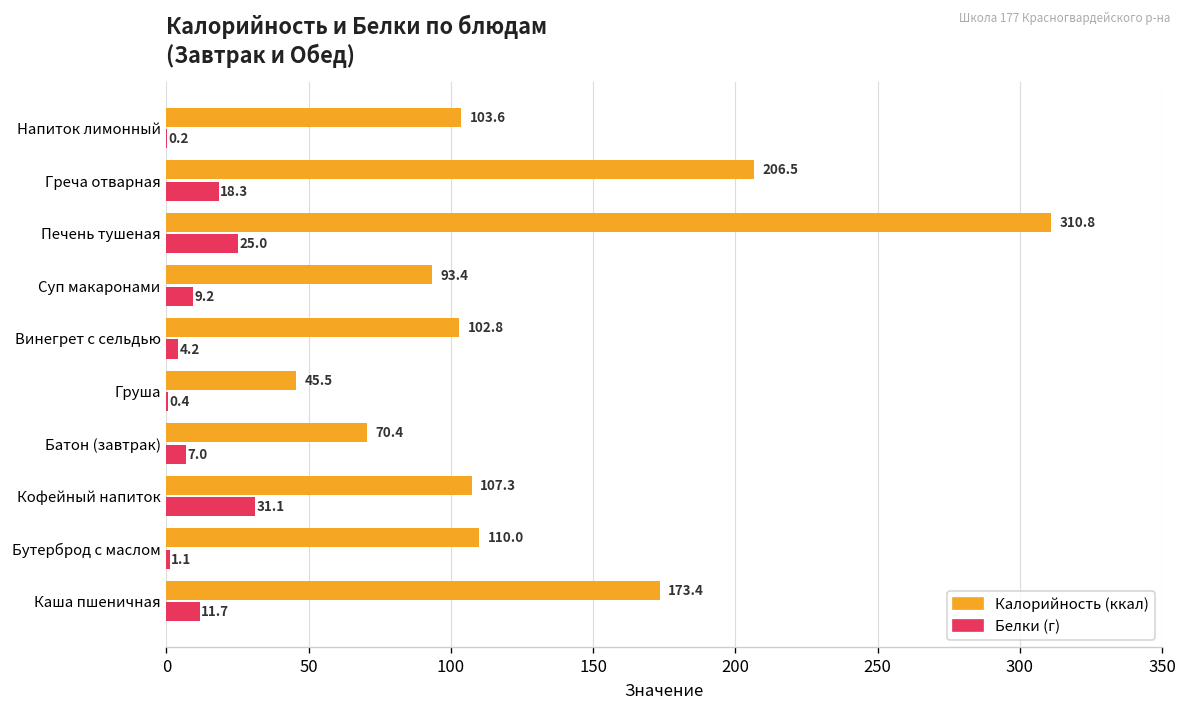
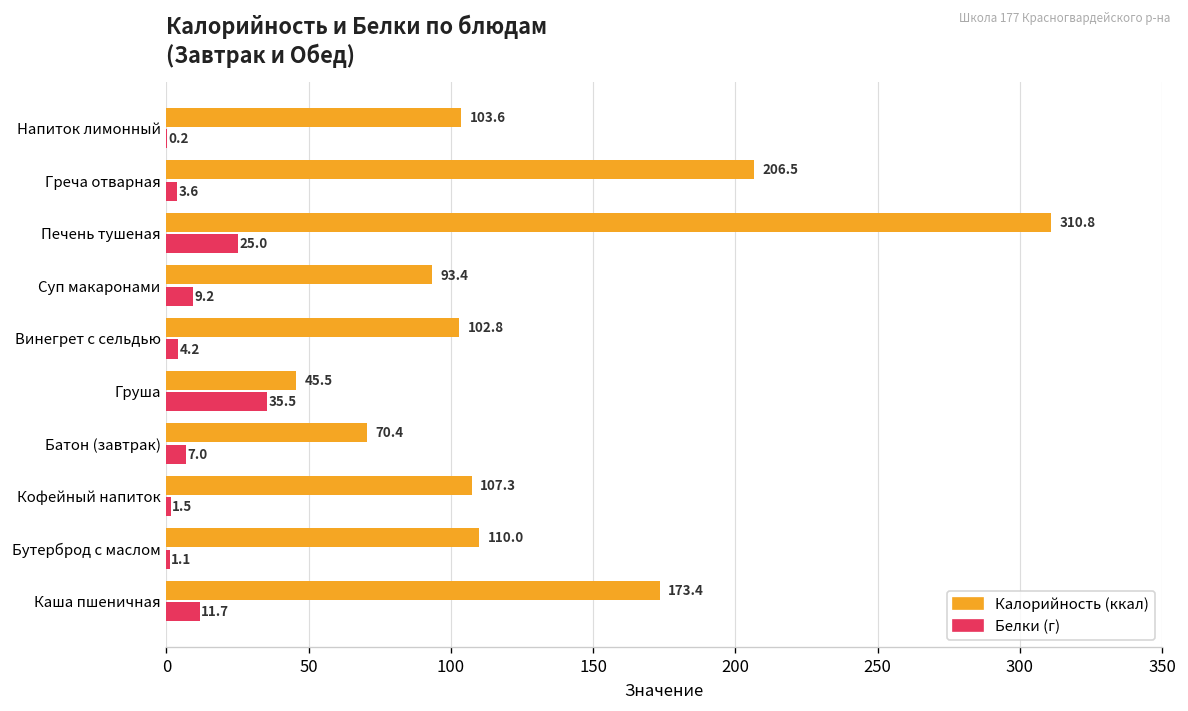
Белки (г), Греча отварная: 18.3 -> 3.6
Белки (г), Груша: 0.4 -> 35.5
Белки (г), Кофейный напиток: 31.1 -> 1.5
